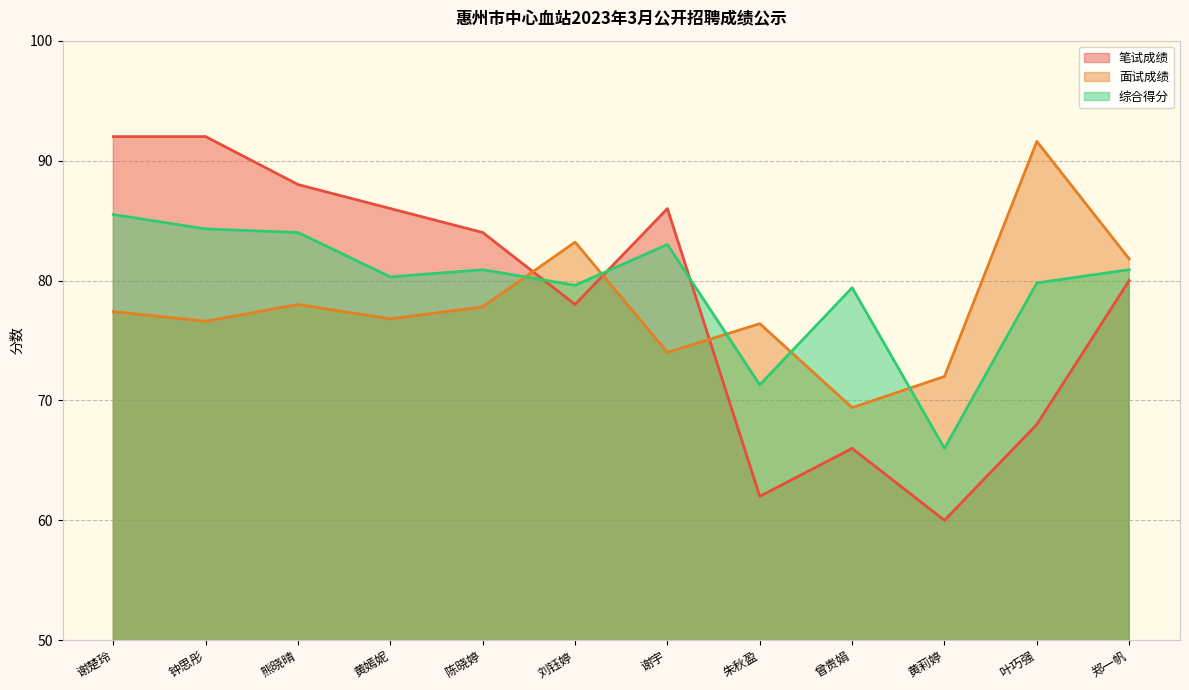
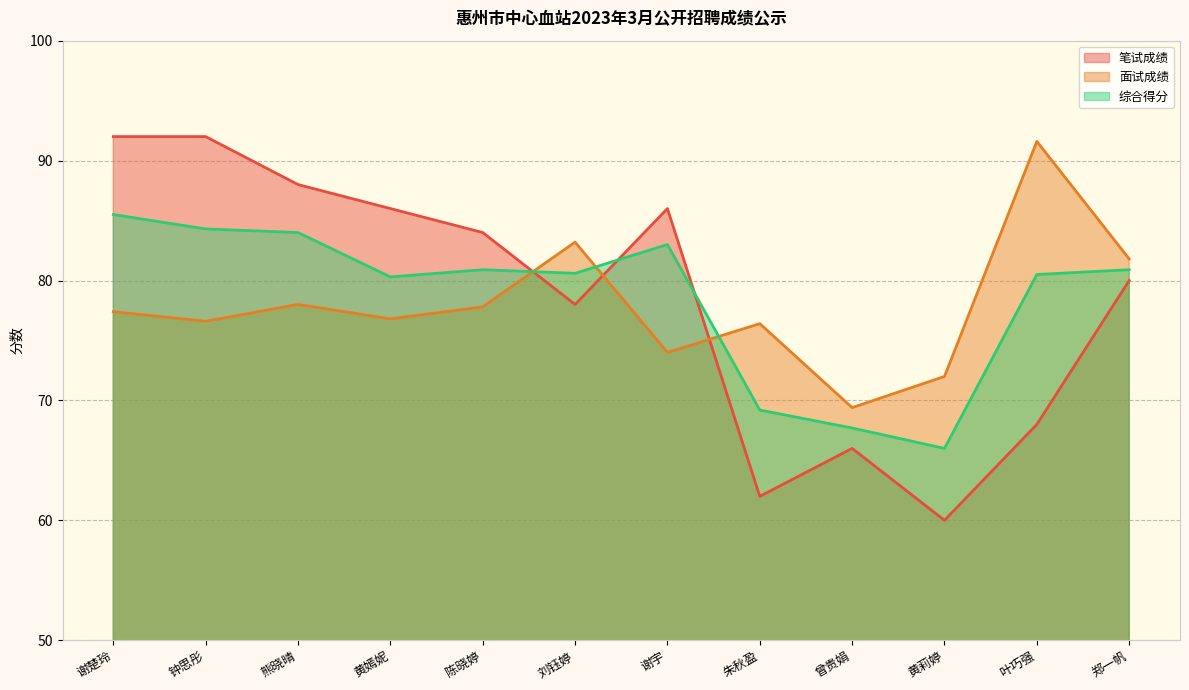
综合得分, 刘钰婷: 79.6 -> 80.6
综合得分, 朱秋盈: 71.3 -> 69.2
综合得分, 曾贵娟: 79.4 -> 67.7
综合得分, 叶巧强: 79.8 -> 80.5
